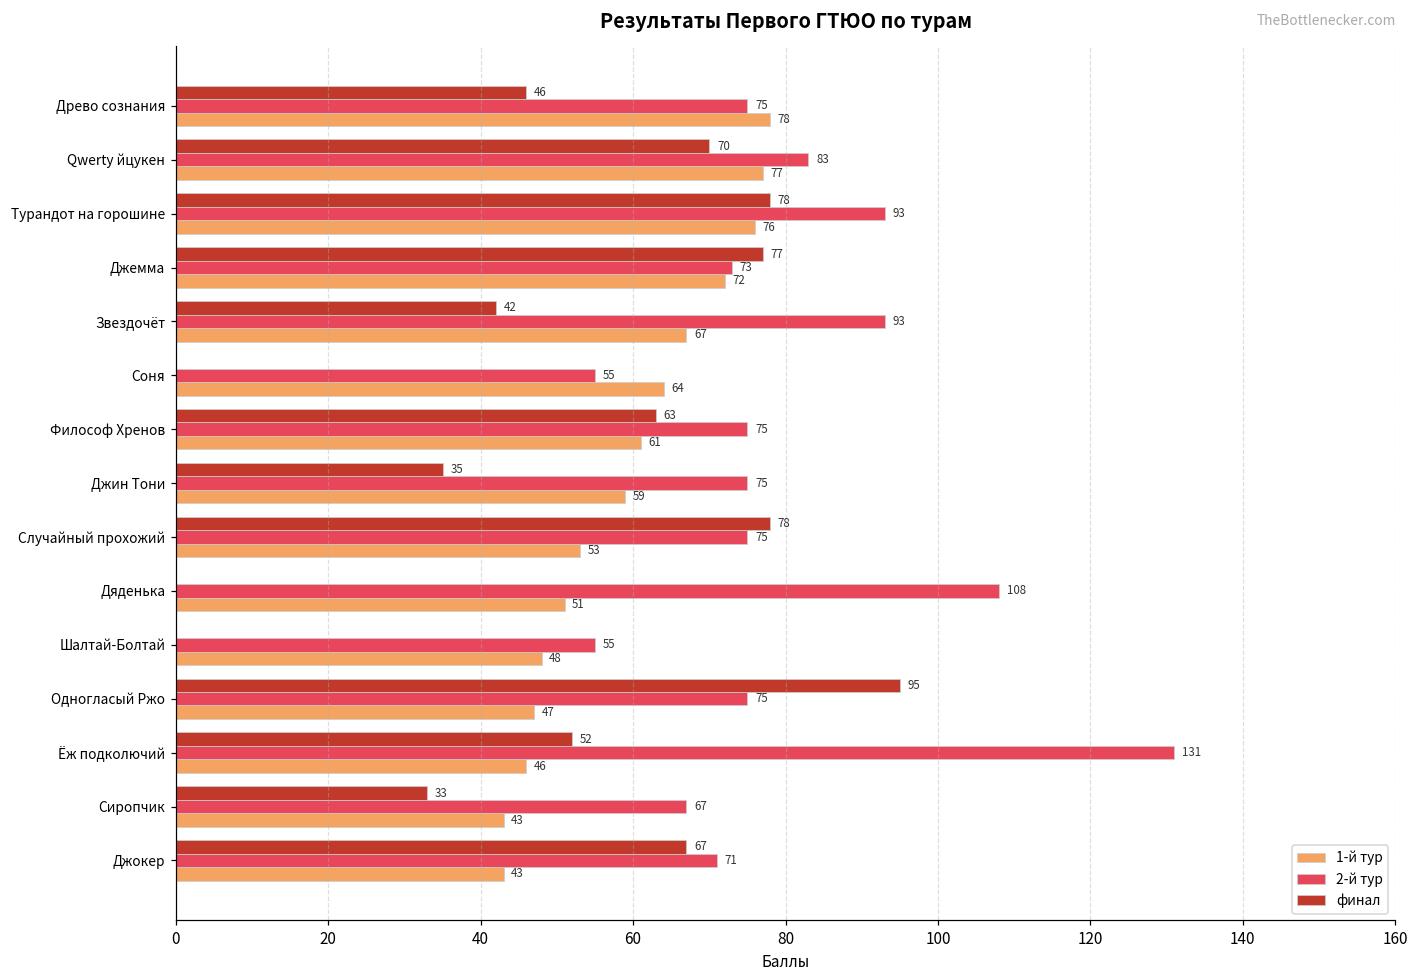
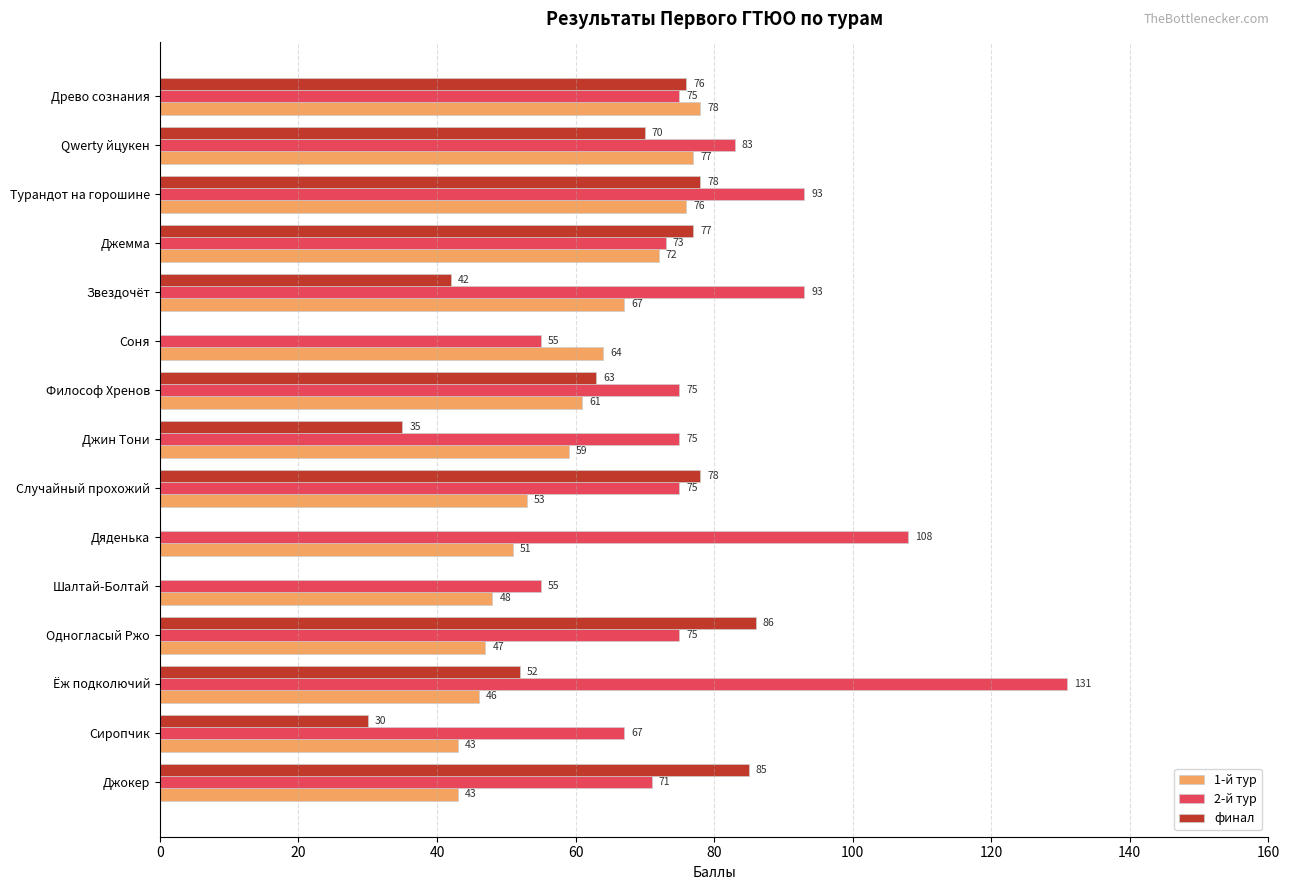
финал, Древо сознания: 46 -> 76
финал, Одногласый Ржо: 95 -> 86
финал, Сиропчик: 33 -> 30
финал, Джокер: 67 -> 85
